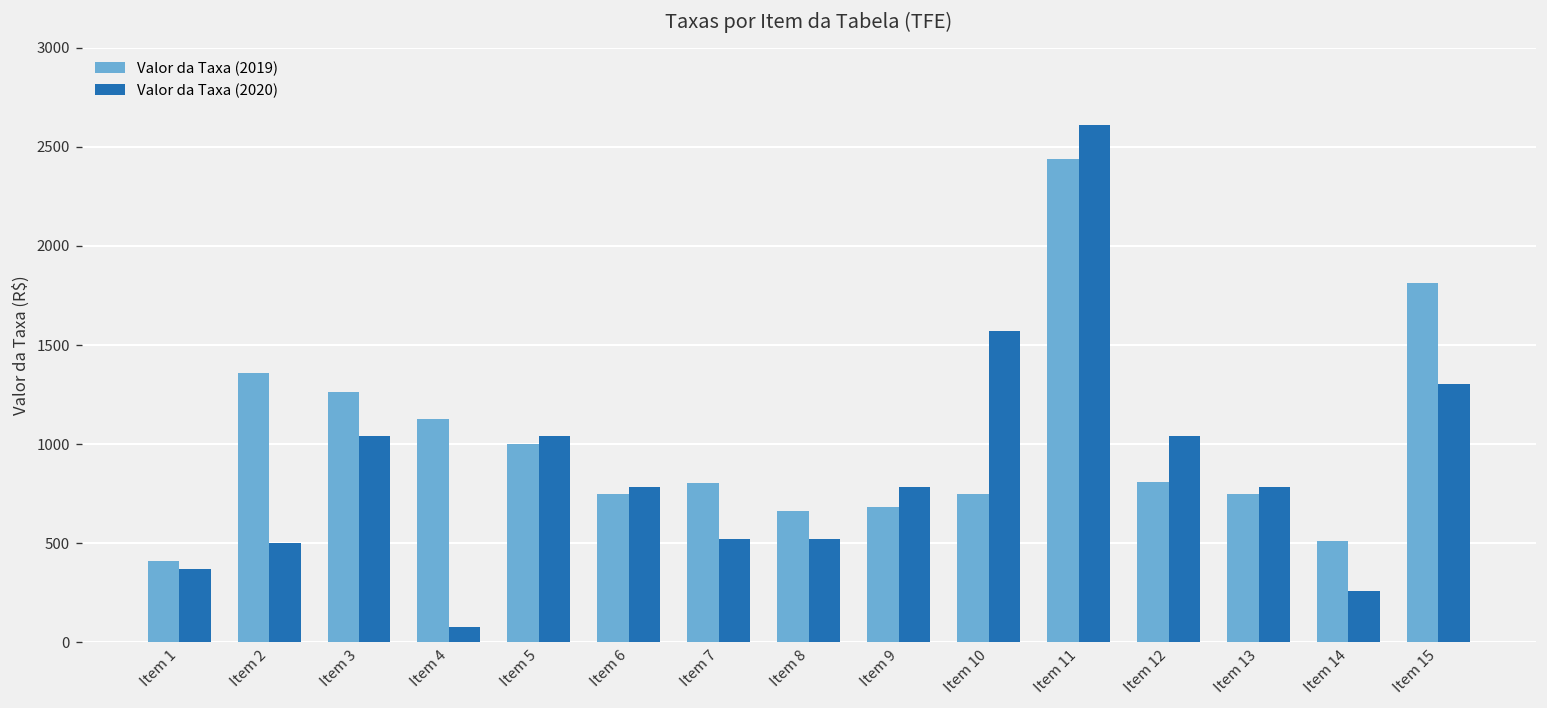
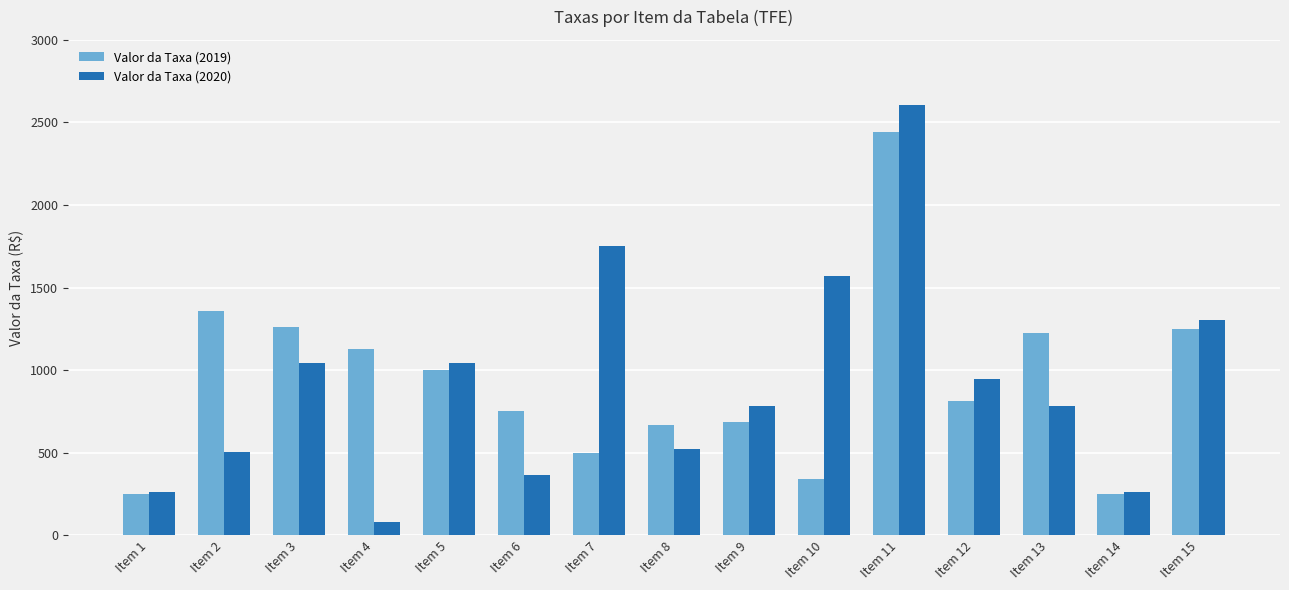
Valor da Taxa (2019), Item 1: 410 -> 250
Valor da Taxa (2020), Item 1: 370 -> 260
Valor da Taxa (2020), Item 6: 780 -> 370
Valor da Taxa (2019), Item 7: 800 -> 500
Valor da Taxa (2020), Item 7: 520 -> 1750
Valor da Taxa (2019), Item 10: 750 -> 340
Valor da Taxa (2020), Item 12: 1040 -> 950
Valor da Taxa (2019), Item 13: 750 -> 1220
Valor da Taxa (2019), Item 14: 510 -> 250
Valor da Taxa (2019), Item 15: 1810 -> 1250
